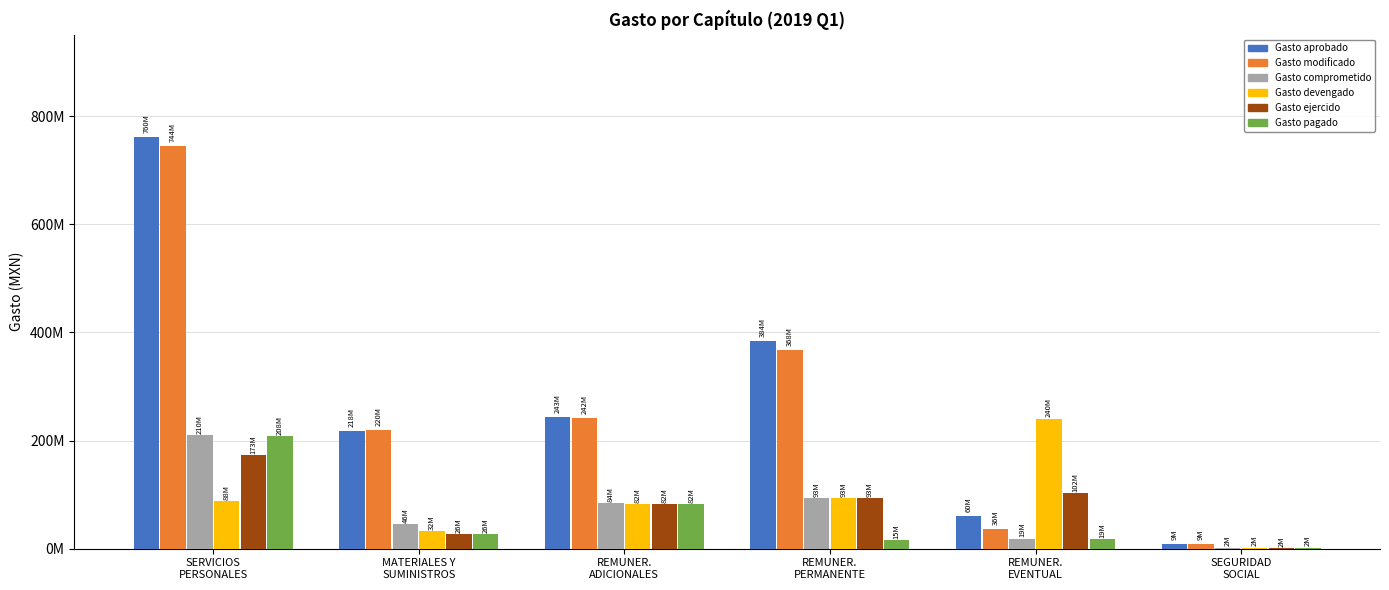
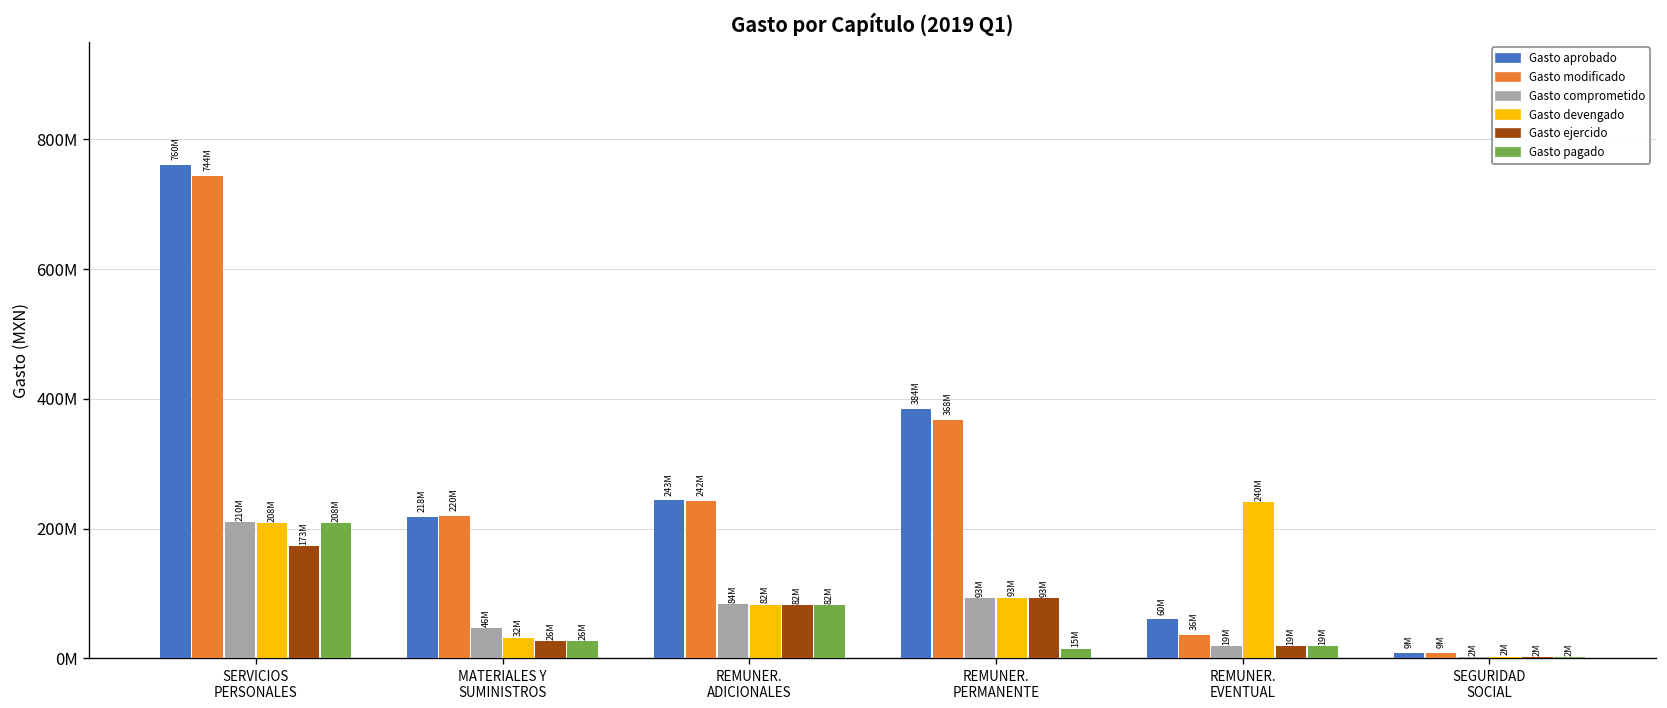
Gasto devengado, SERVICIOS PERSONALES: 88M -> 208M
Gasto ejercido, REMUNER. EVENTUAL: 102M -> 19M
